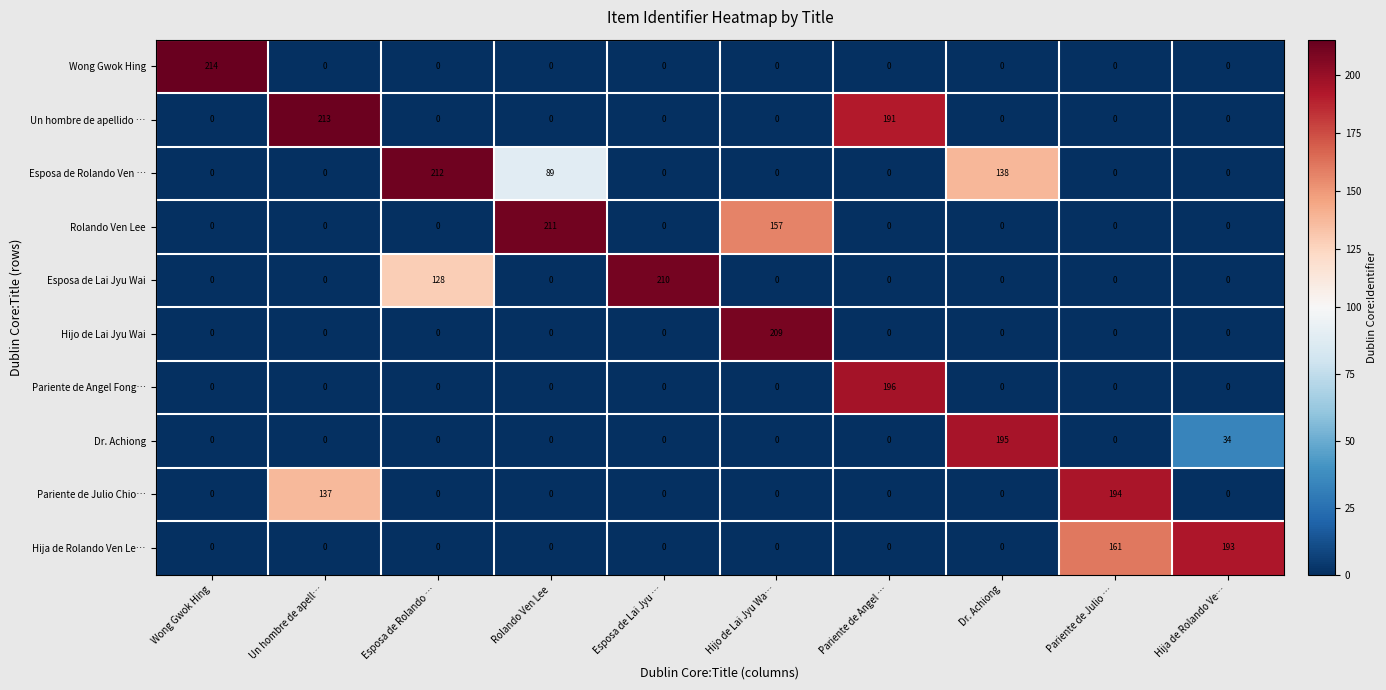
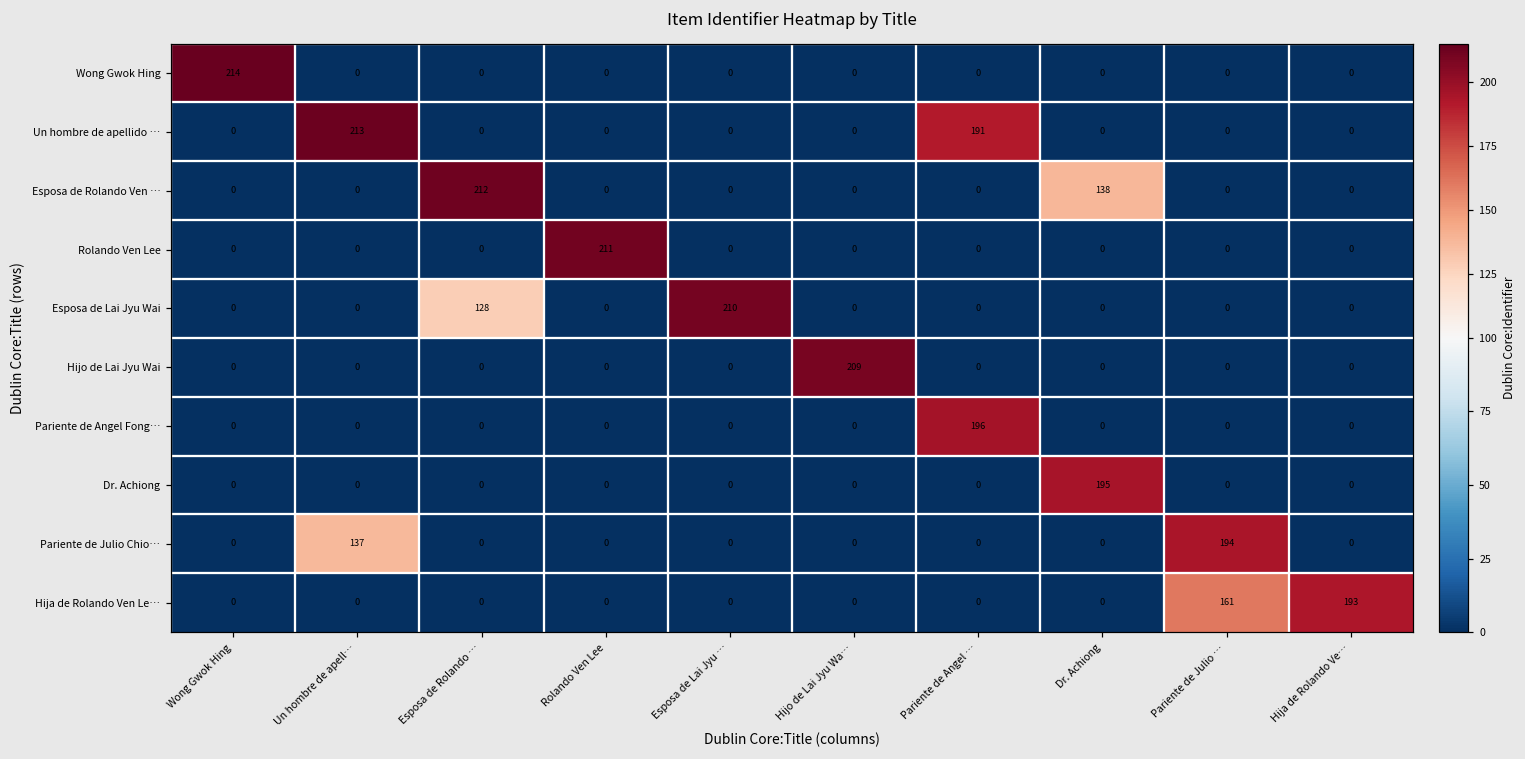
Esposa de Rolando Ven …, Rolando Ven Lee: 89 -> 0
Rolando Ven Lee, Hijo de Lai Jyu Wa…: 157 -> 0
Dr. Achiong, Hija de Rolando Ve…: 34 -> 0
